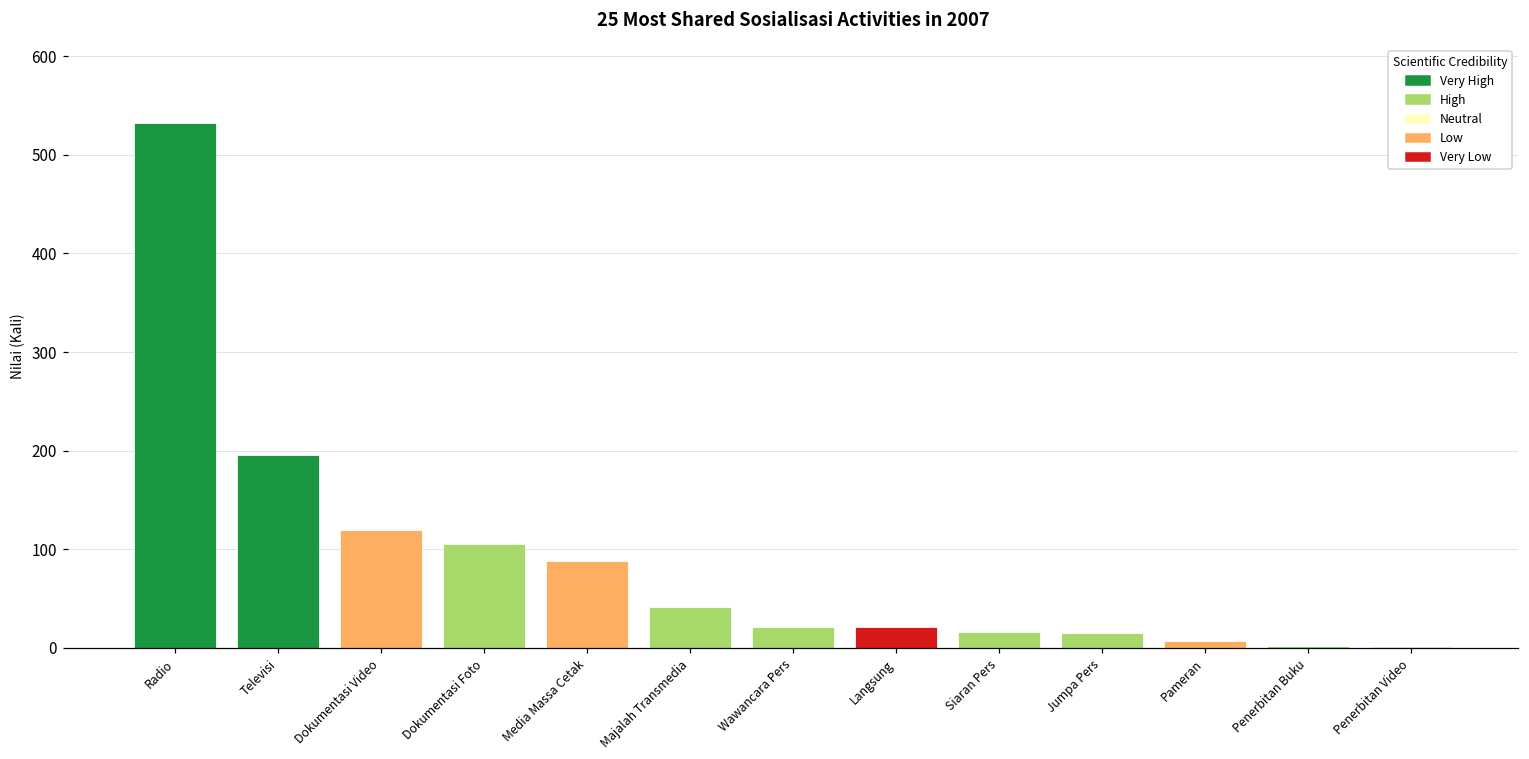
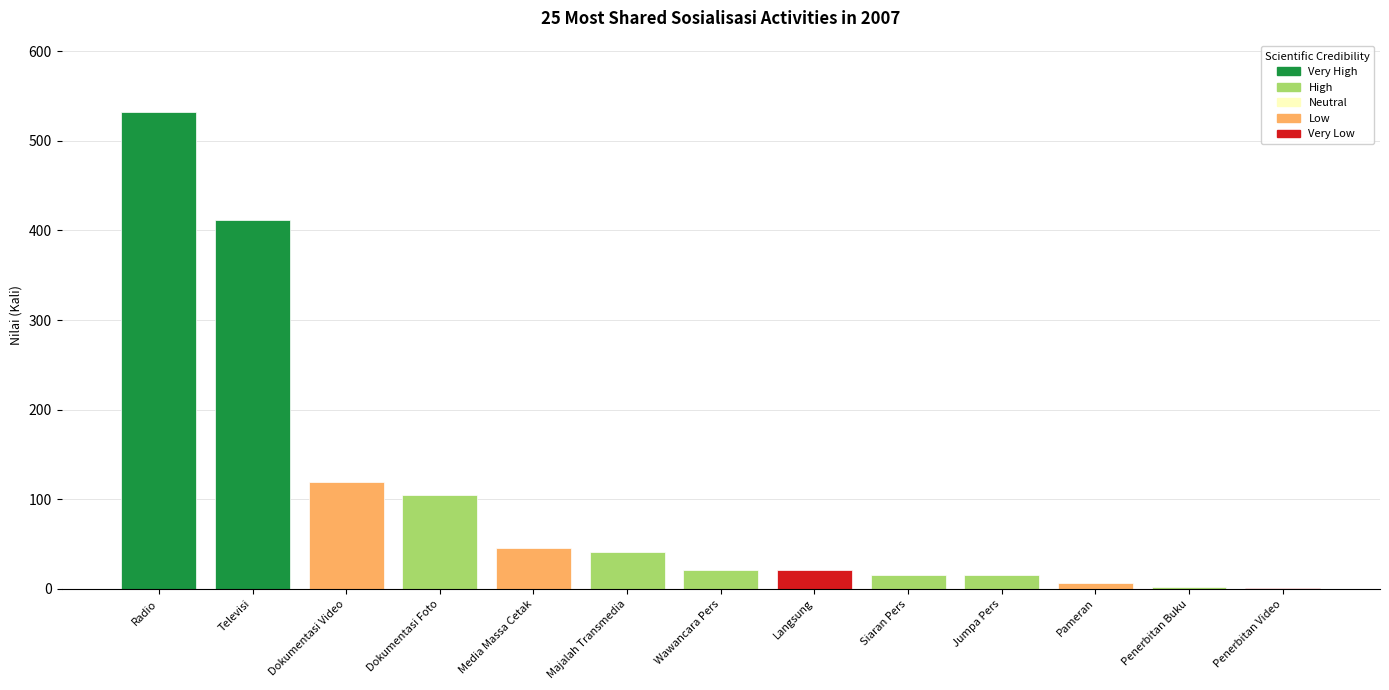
Televisi: 200 -> 410
Media Massa Cetak: 90 -> 50
